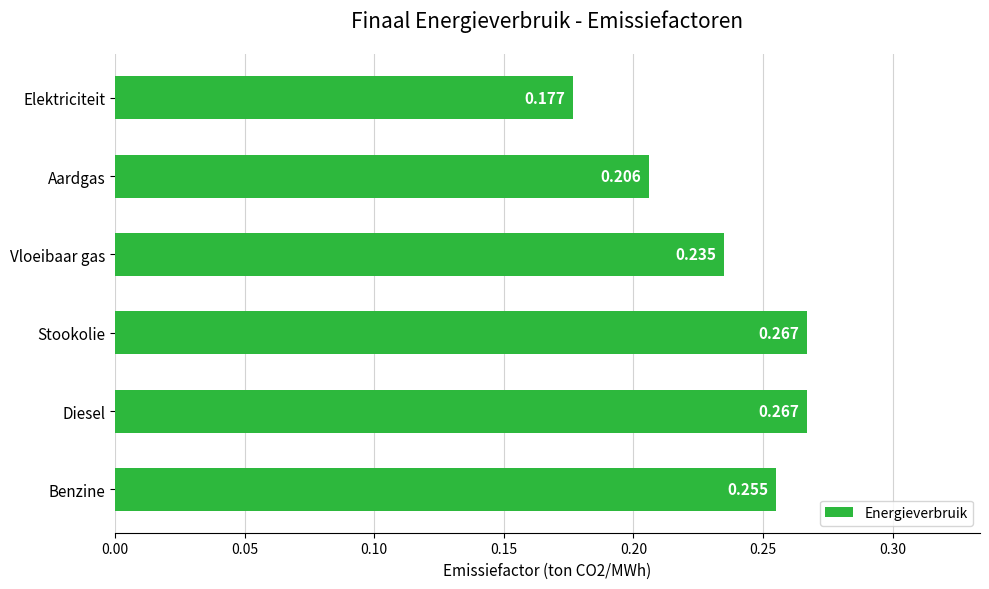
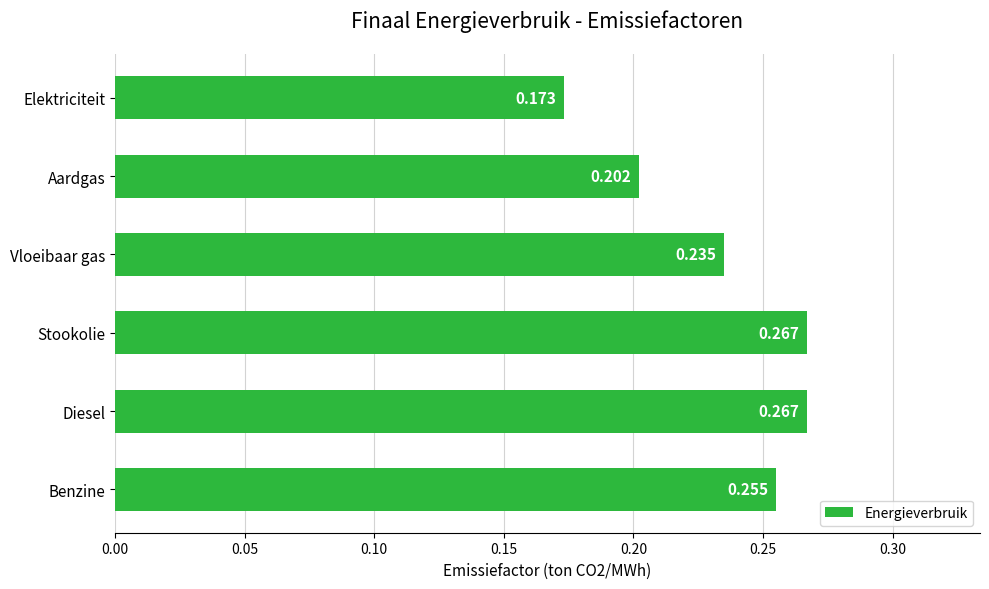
Elektriciteit: 0.177 -> 0.173
Aardgas: 0.206 -> 0.202
